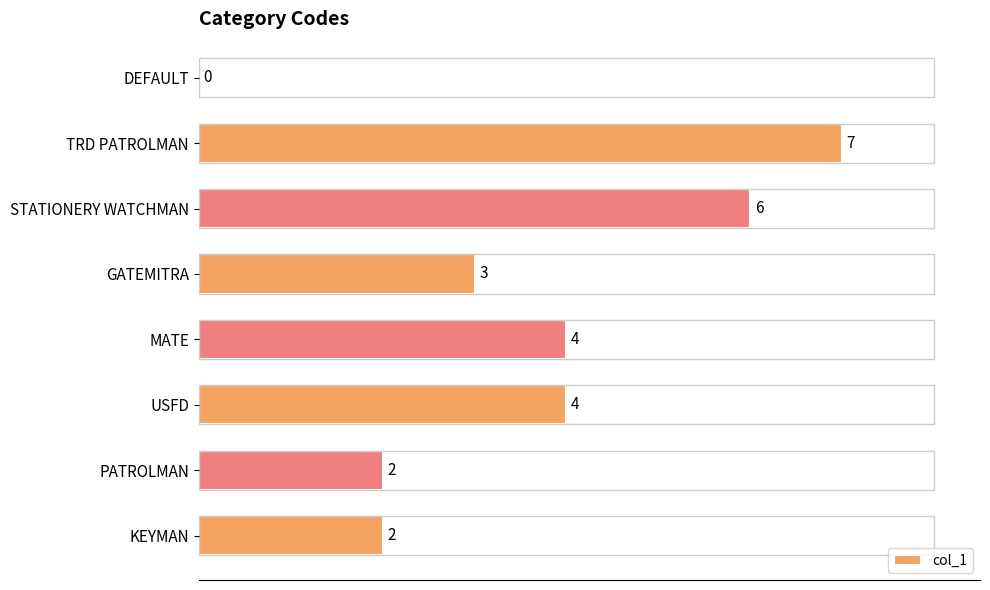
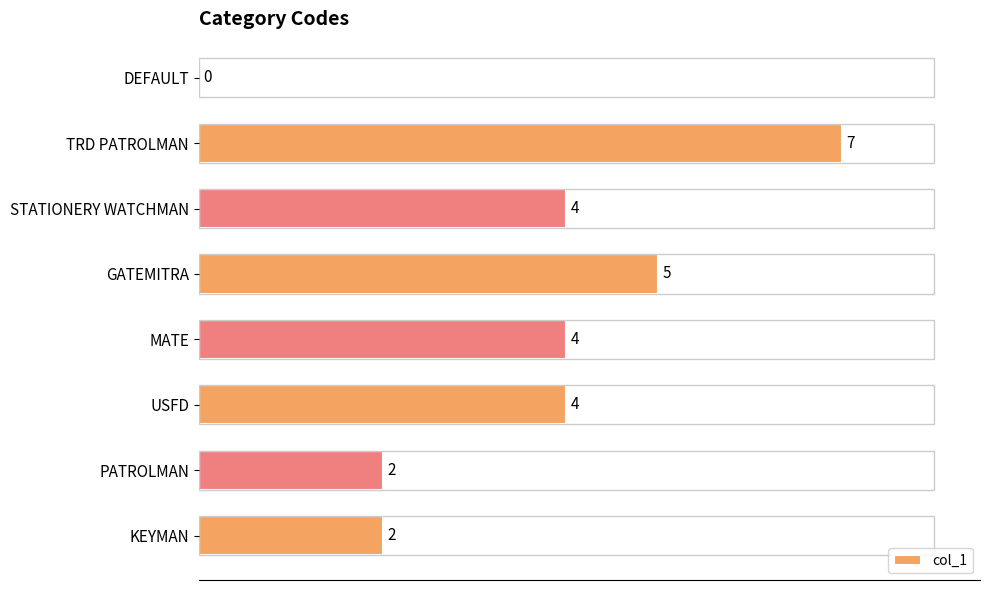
STATIONERY WATCHMAN: 6 -> 4
GATEMITRA: 3 -> 5
